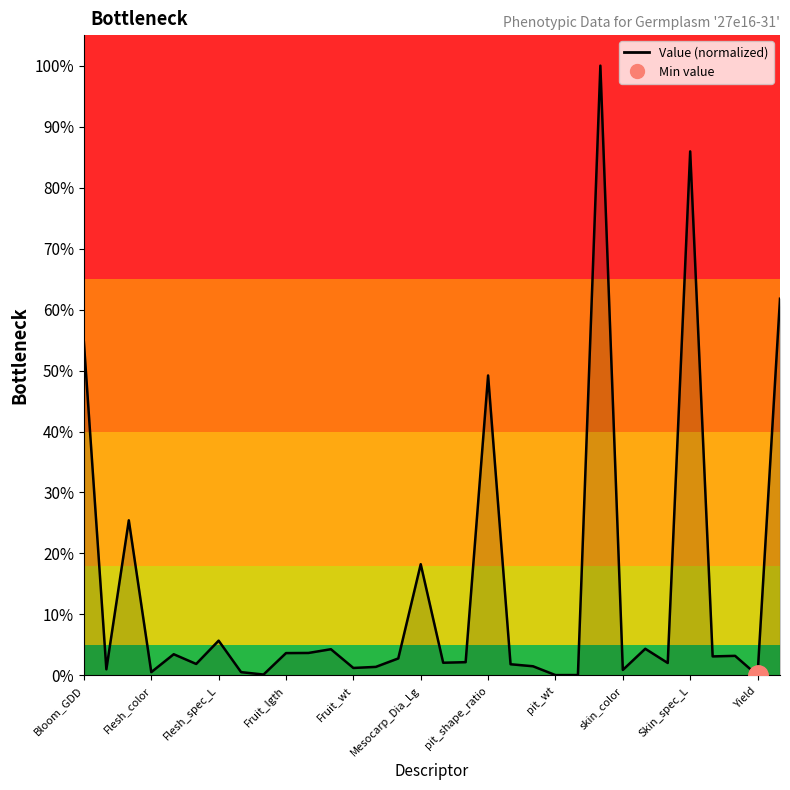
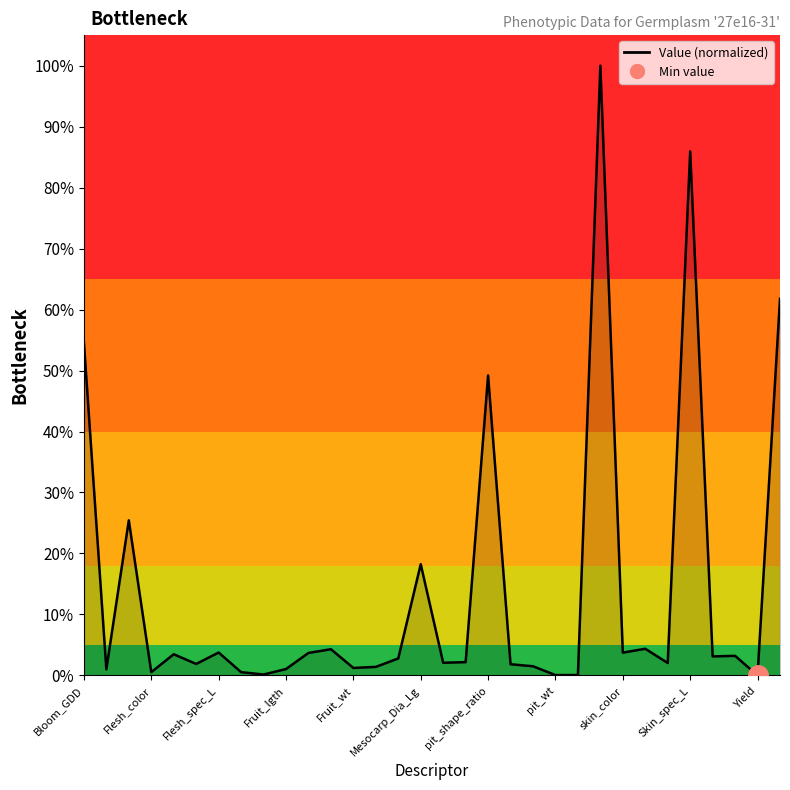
Value (normalized), Flesh_spec_L: 6% -> 4%
Value (normalized), Fruit_lgth: 4% -> 1%
Value (normalized), skin_color: 1% -> 4%
